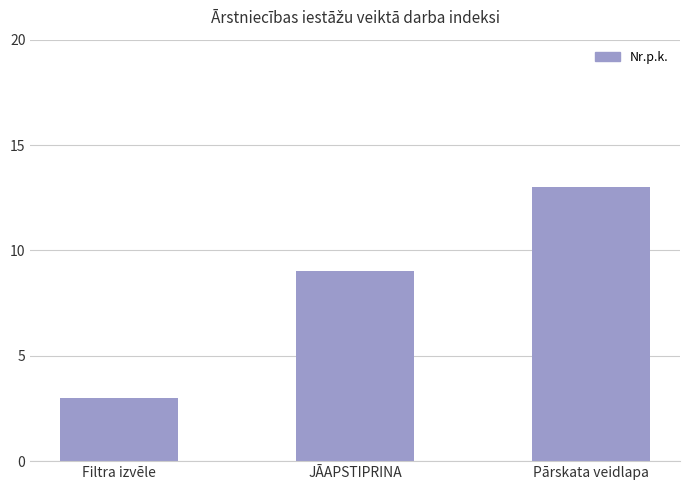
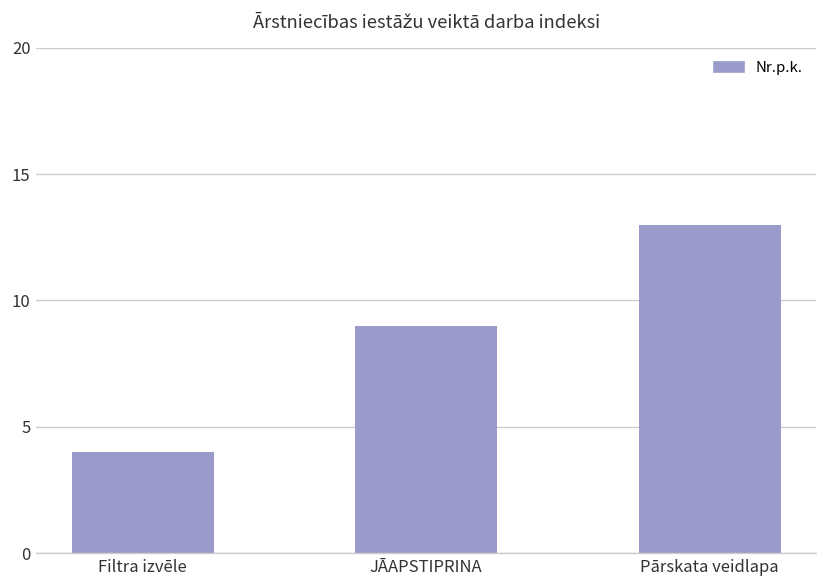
Filtra izvēle: 3 -> 4
